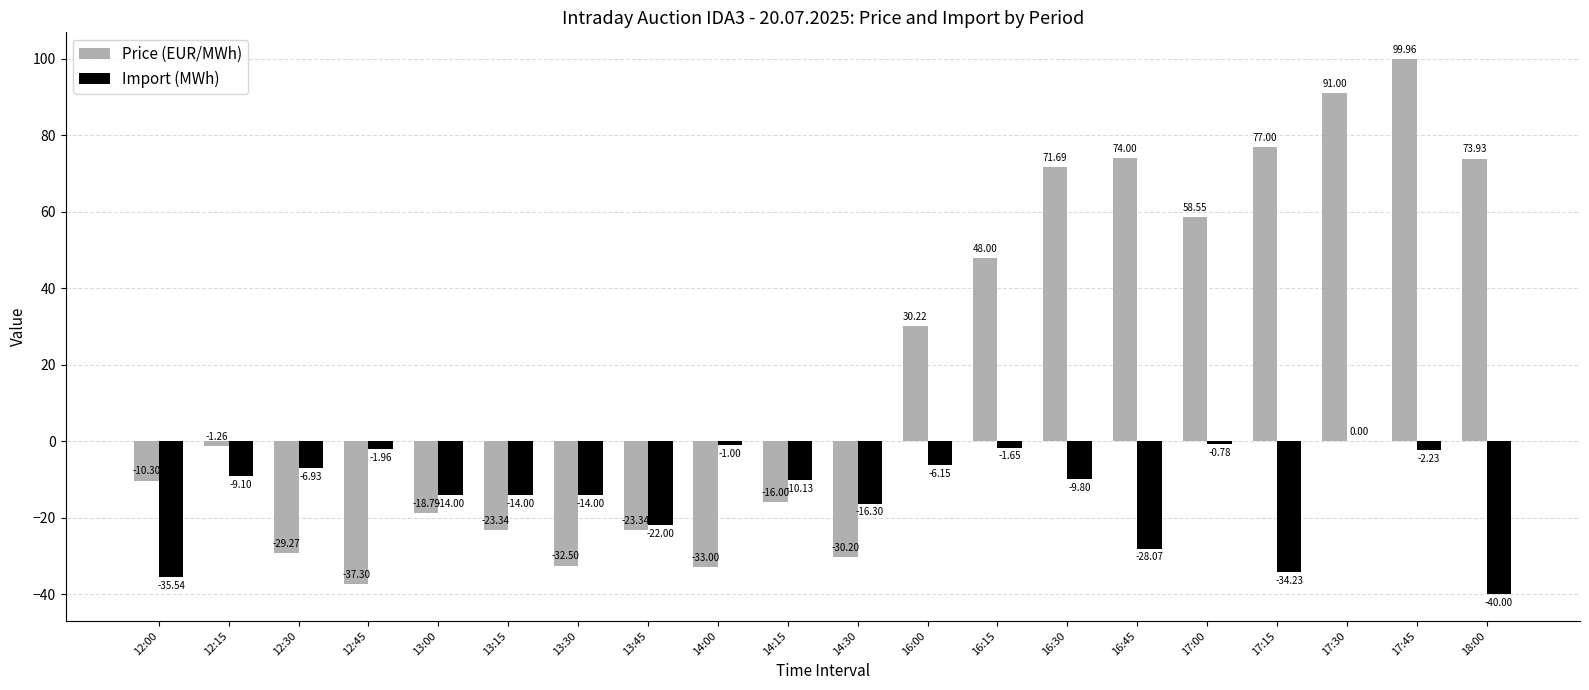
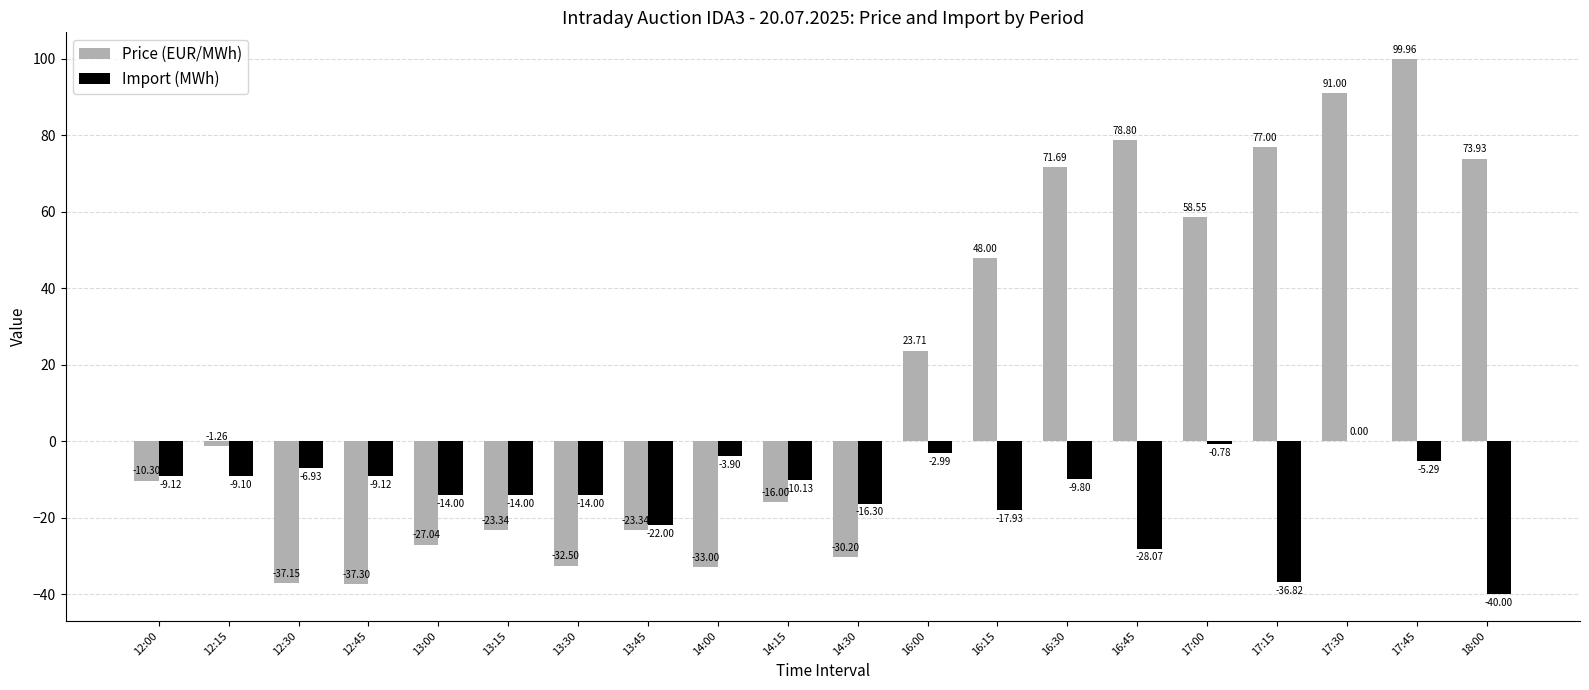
Import (MWh), 12:00: -35.54 -> -9.12
Price (EUR/MWh), 12:30: -29.27 -> -37.15
Import (MWh), 12:45: -1.96 -> -9.12
Price (EUR/MWh), 13:00: -18.79 -> -27.04
Import (MWh), 14:00: -1.00 -> -3.90
Price (EUR/MWh), 16:00: 30.22 -> 23.71
Import (MWh), 16:00: -6.15 -> -2.99
Import (MWh), 16:15: -1.65 -> -17.93
Price (EUR/MWh), 16:45: 74.00 -> 78.80
Import (MWh), 17:15: -34.23 -> -36.82
Import (MWh), 17:45: -2.23 -> -5.29
